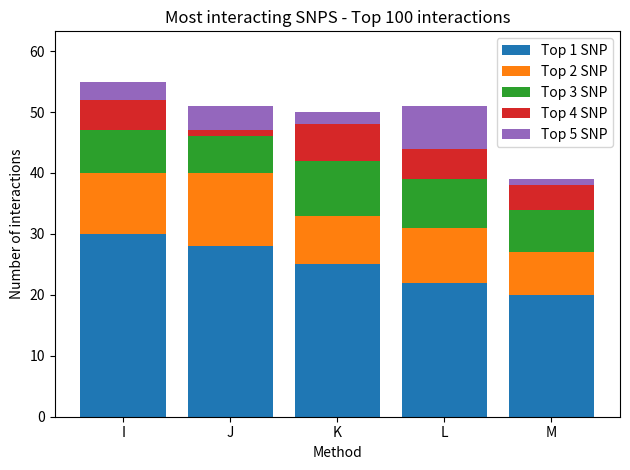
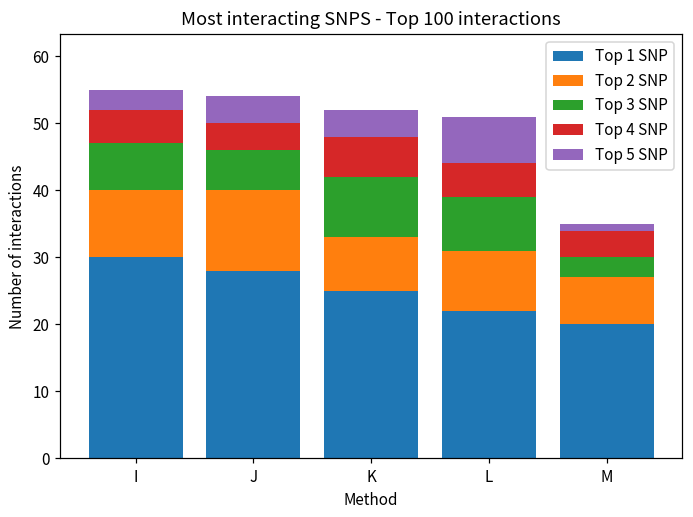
Top 4 SNP, J: 1 -> 4
Top 5 SNP, K: 2 -> 4
Top 3 SNP, M: 7 -> 3
